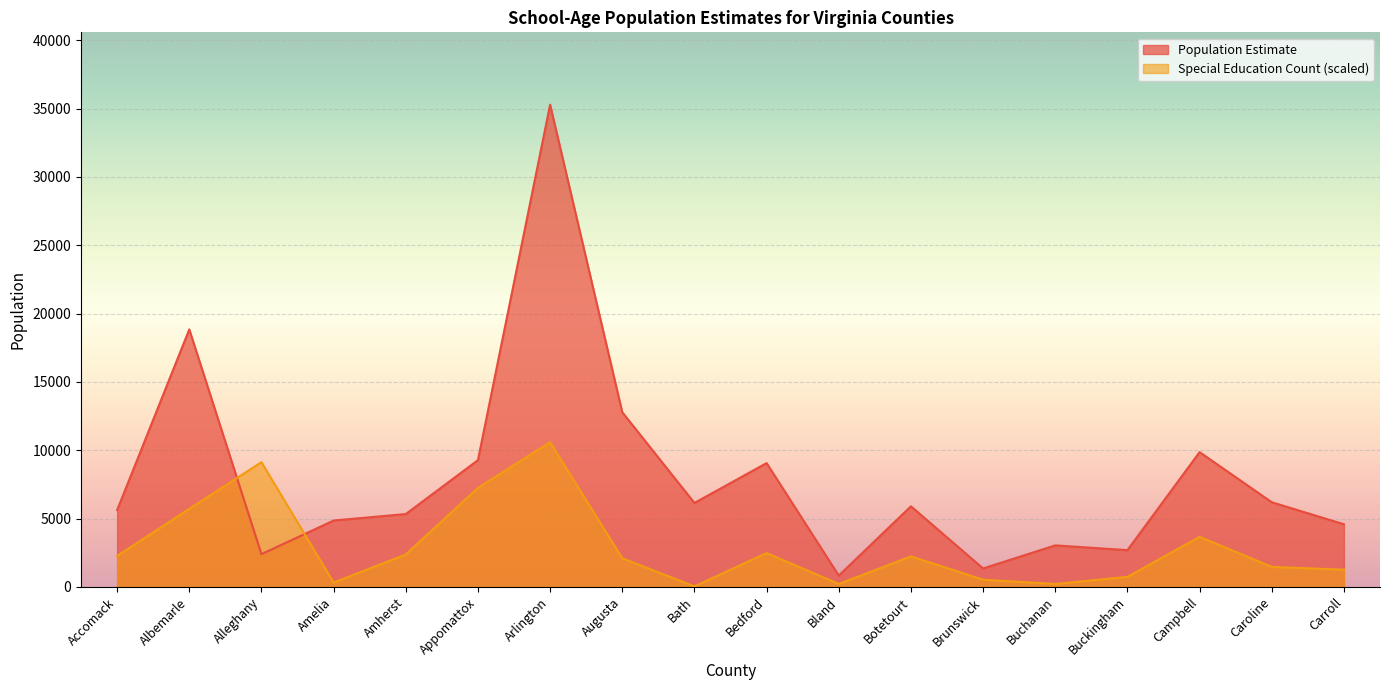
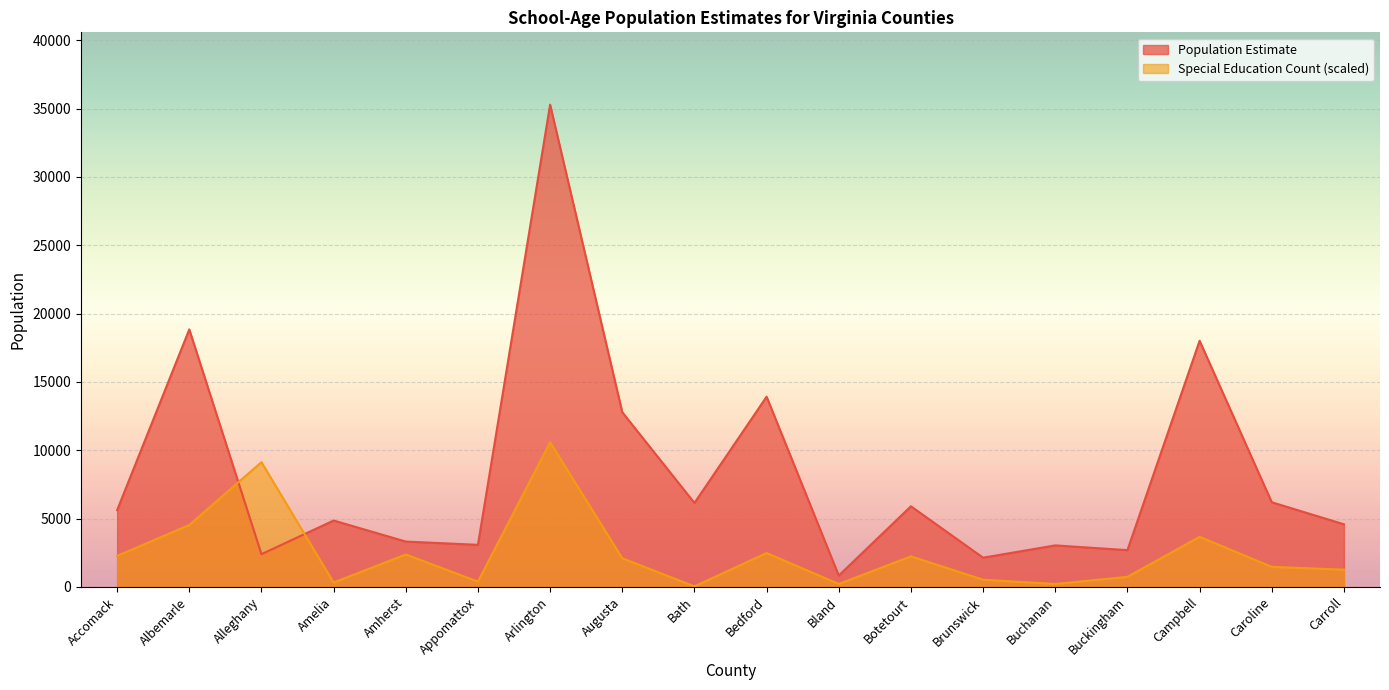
Special Education Count (scaled), Albemarle: 5700 -> 4500
Population Estimate, Amherst: 5300 -> 3300
Population Estimate, Appomattox: 9300 -> 3100
Special Education Count (scaled), Appomattox: 7200 -> 400
Population Estimate, Bedford: 9100 -> 13900
Population Estimate, Brunswick: 1300 -> 2100
Population Estimate, Campbell: 9900 -> 18000
